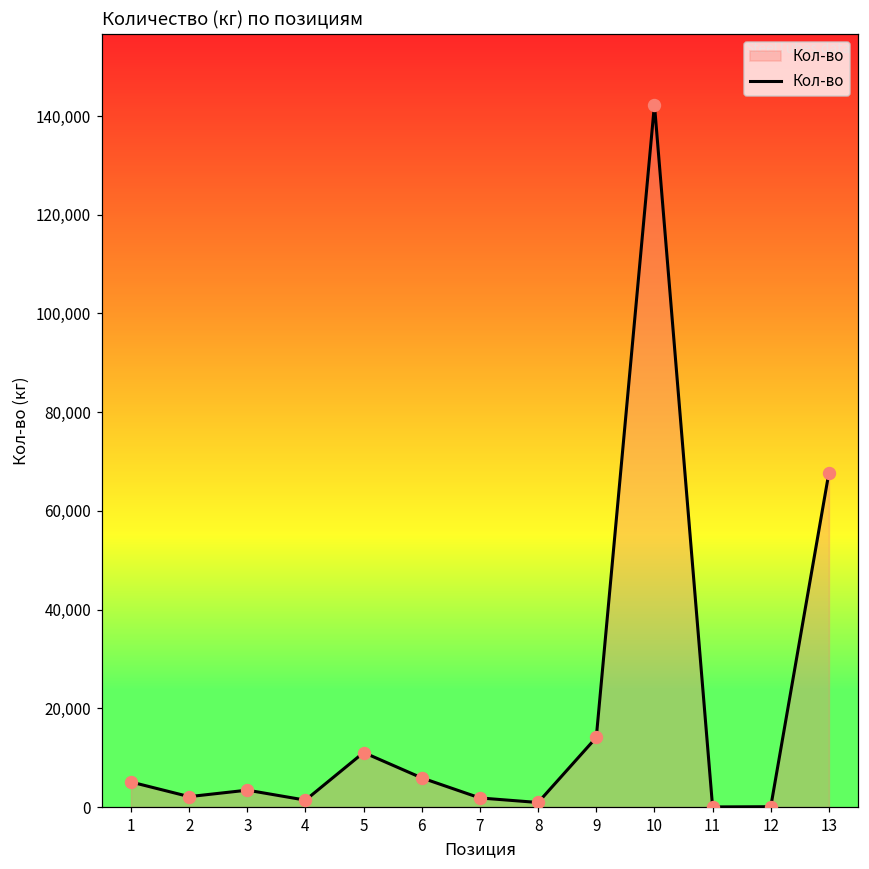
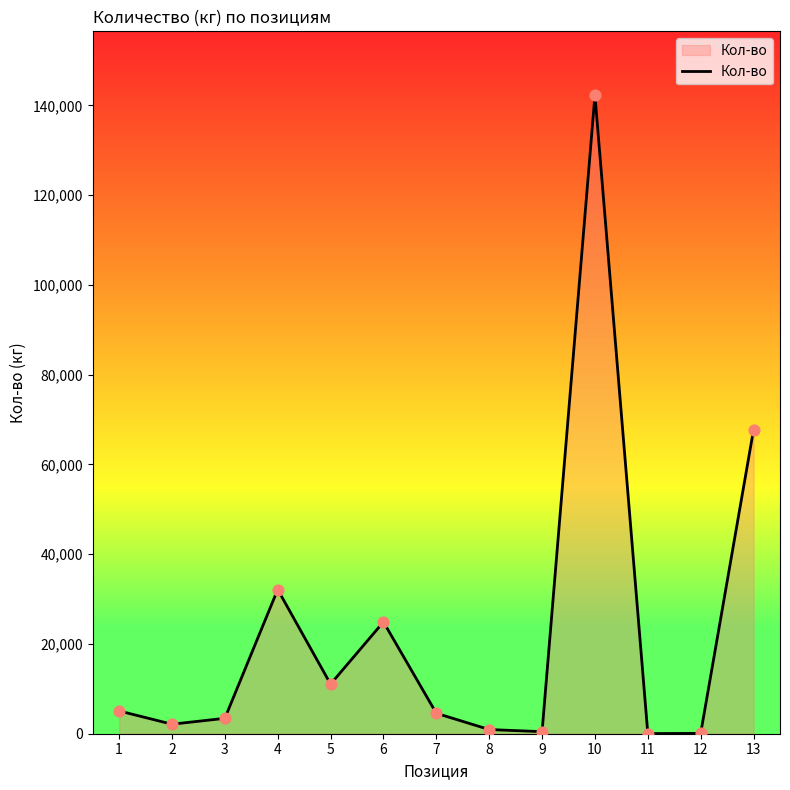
4: 1,000 -> 32,000
6: 6,000 -> 25,000
7: 2,000 -> 5,000
9: 14,000 -> 0
